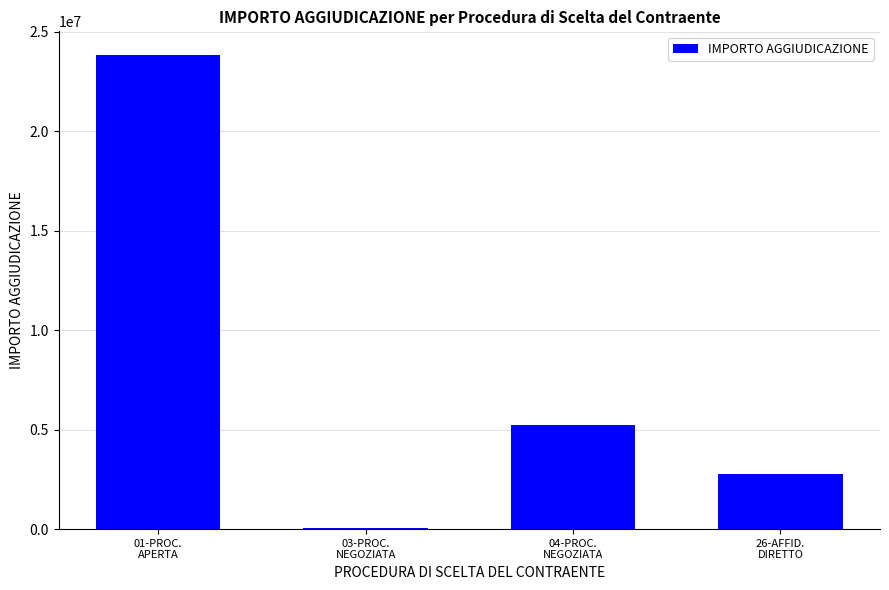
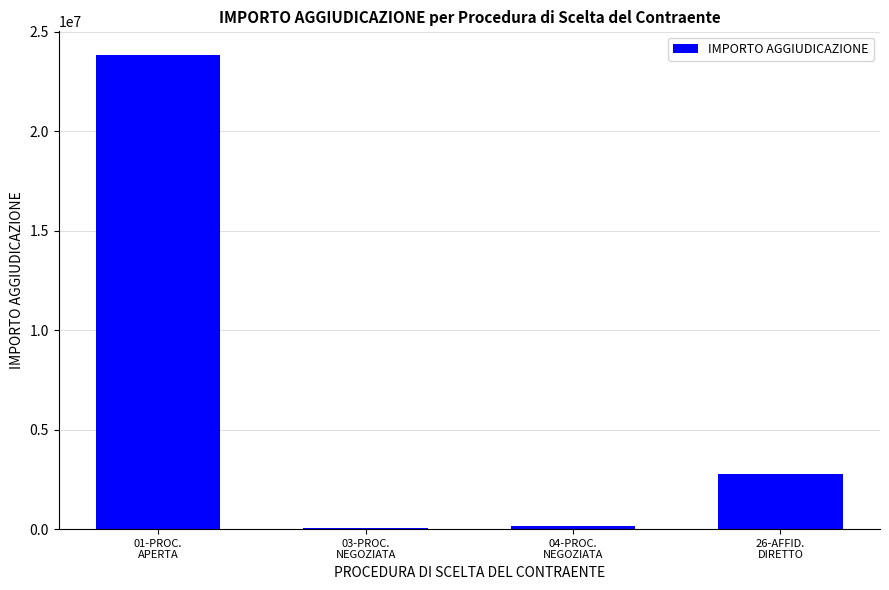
04-PROC. NEGOZIATA: 5200000 -> 200000
